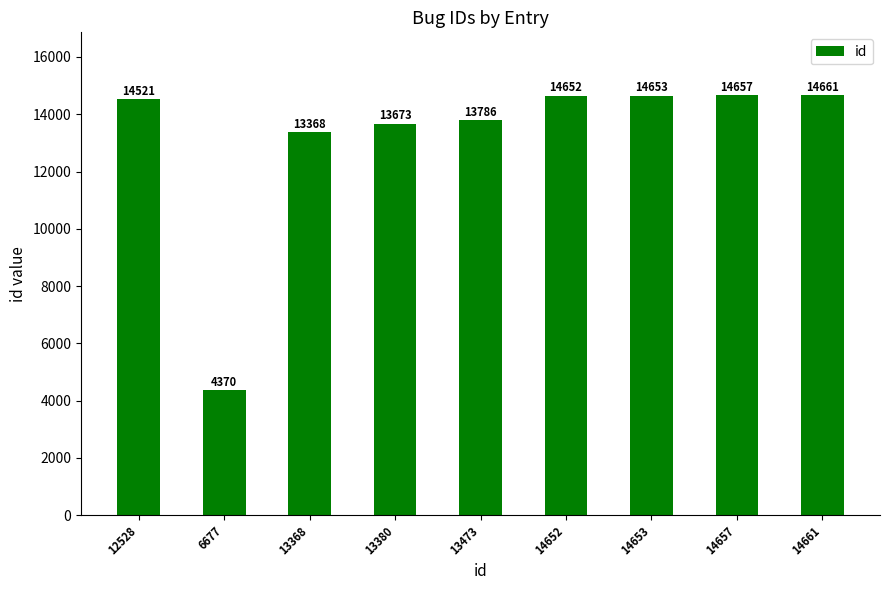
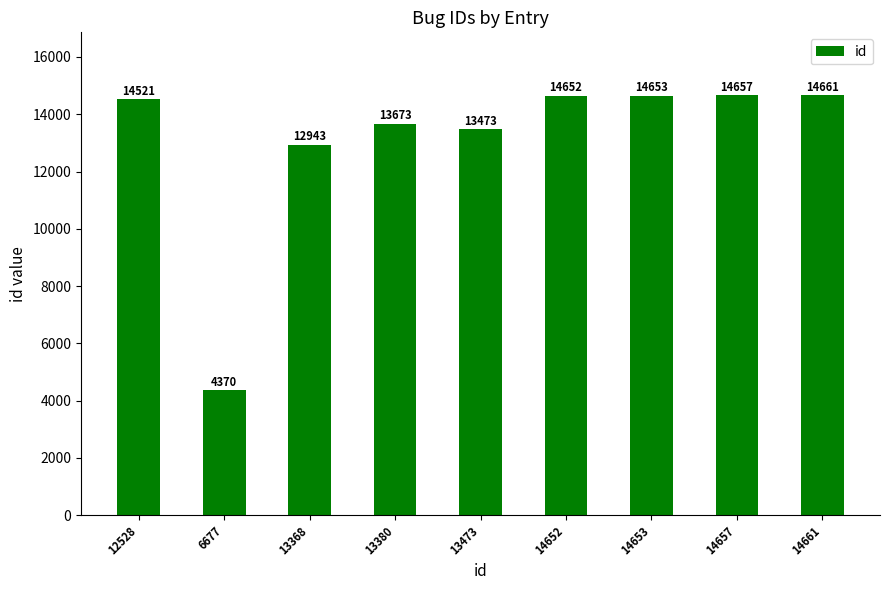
13368: 13368 -> 12943
13473: 13786 -> 13473
